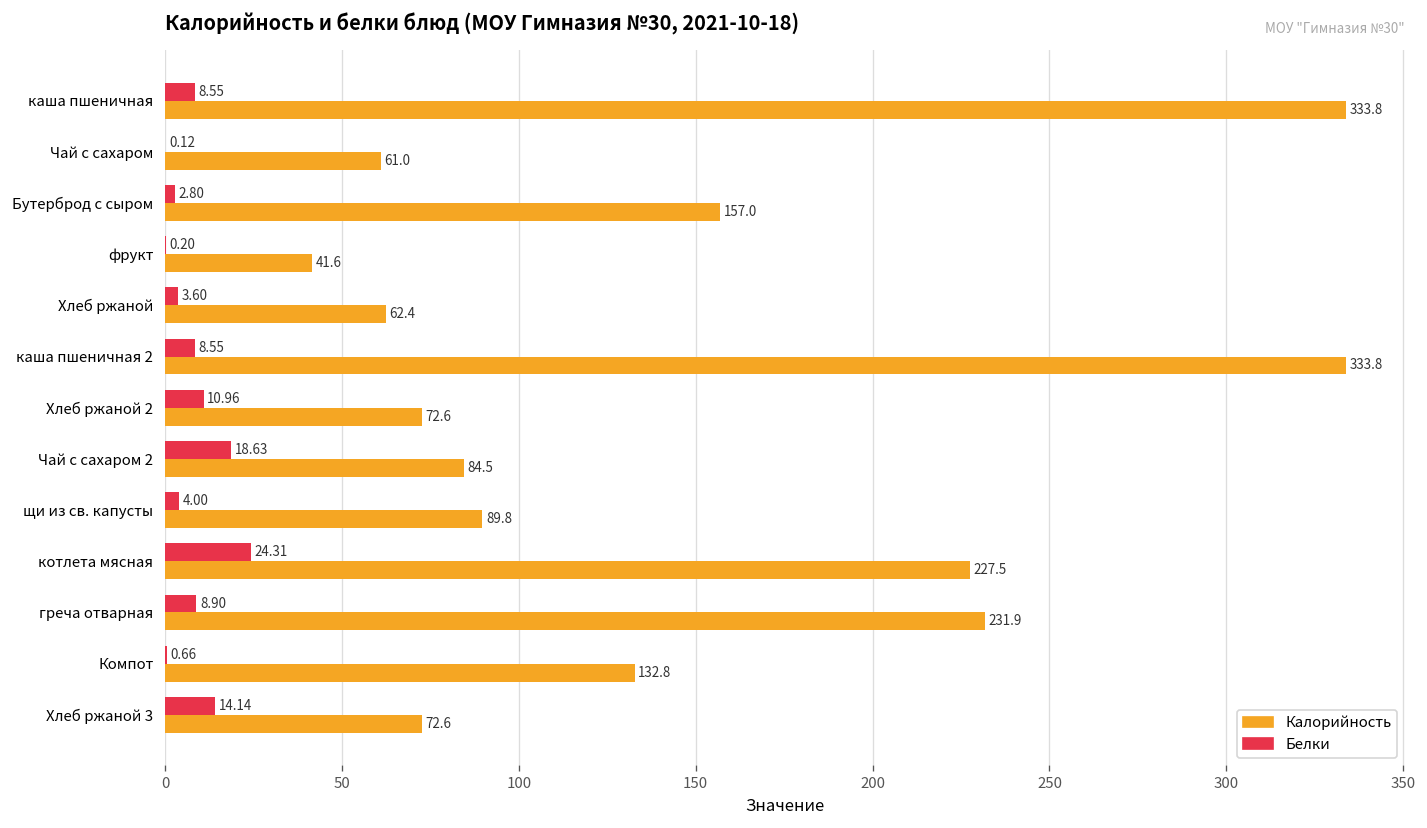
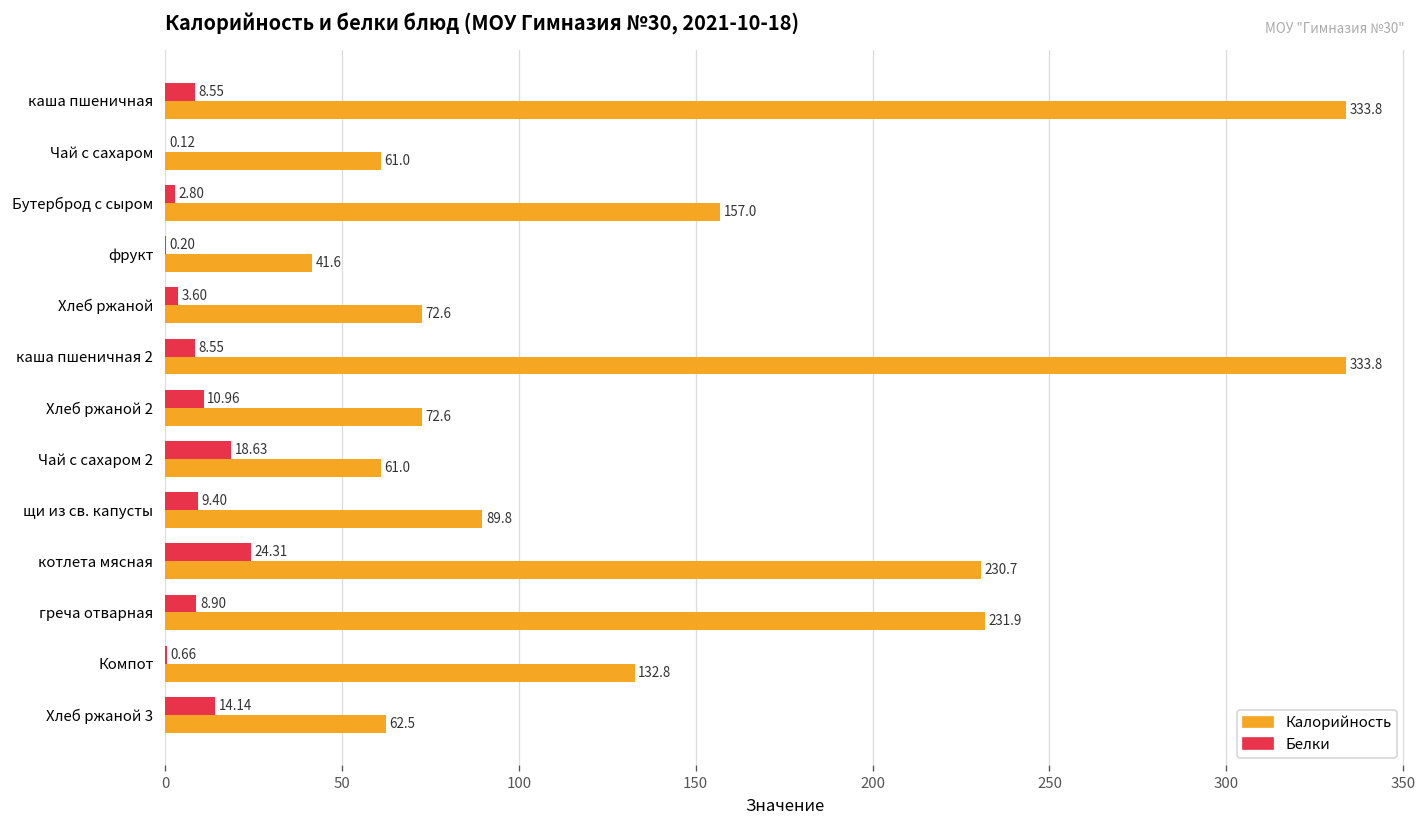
Калорийность, Хлеб ржаной: 62.4 -> 72.6
Калорийность, Чай с сахаром 2: 84.5 -> 61.0
Белки, щи из св. капусты: 4.00 -> 9.40
Калорийность, котлета мясная: 227.5 -> 230.7
Калорийность, Хлеб ржаной 3: 72.6 -> 62.5
